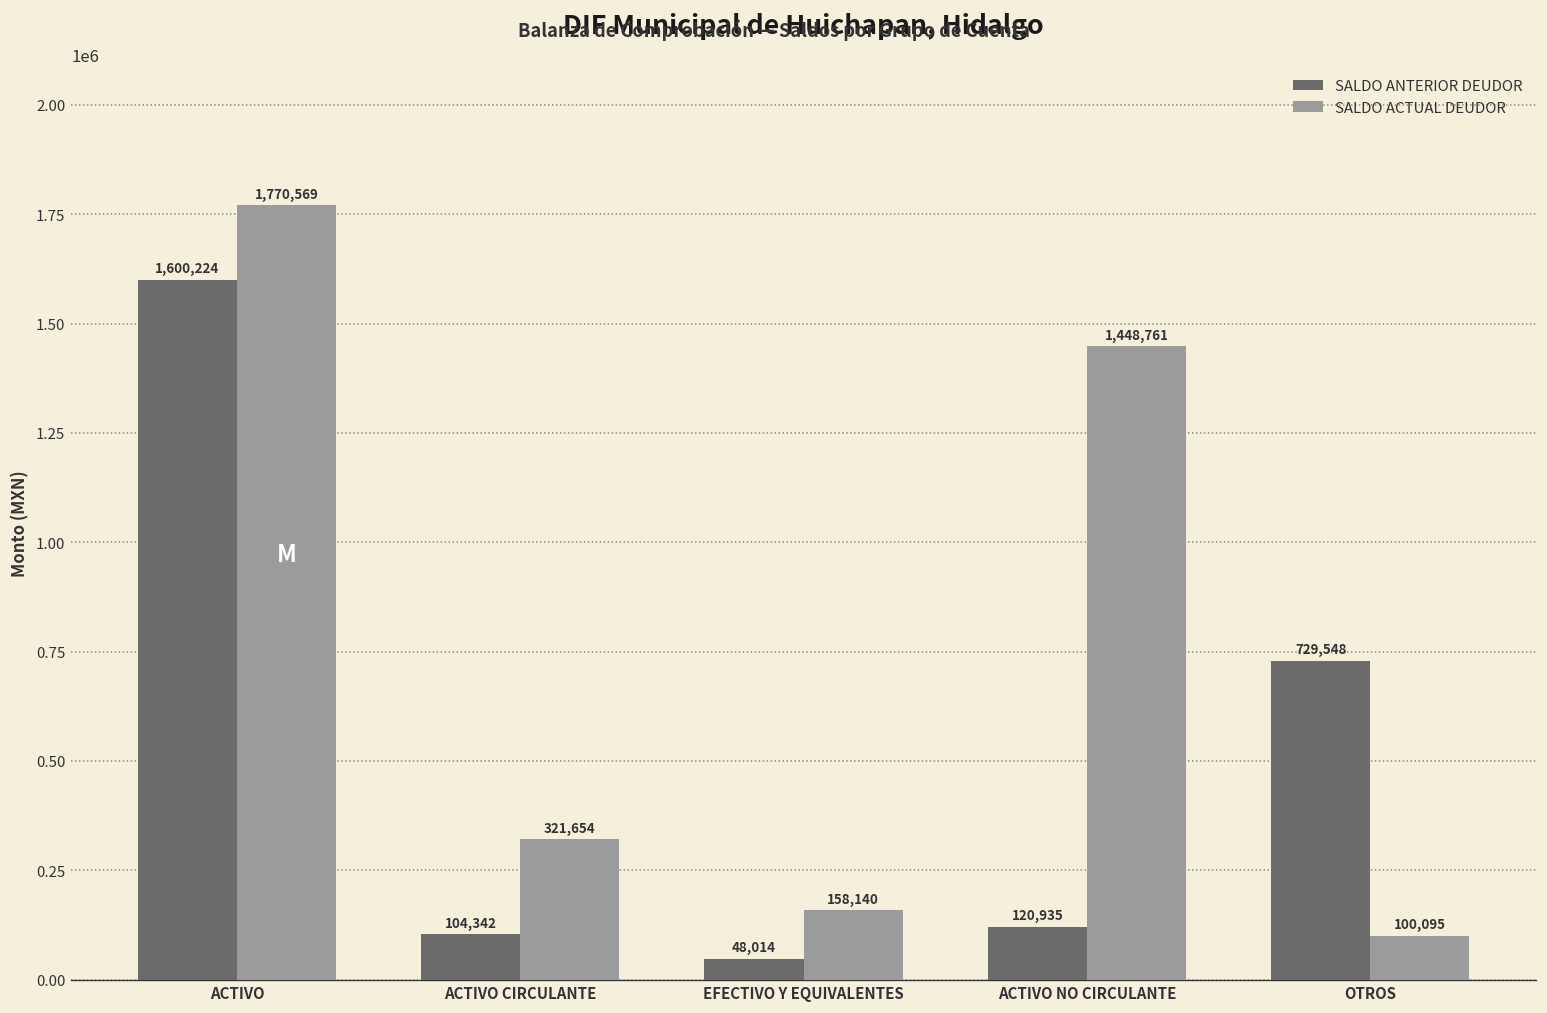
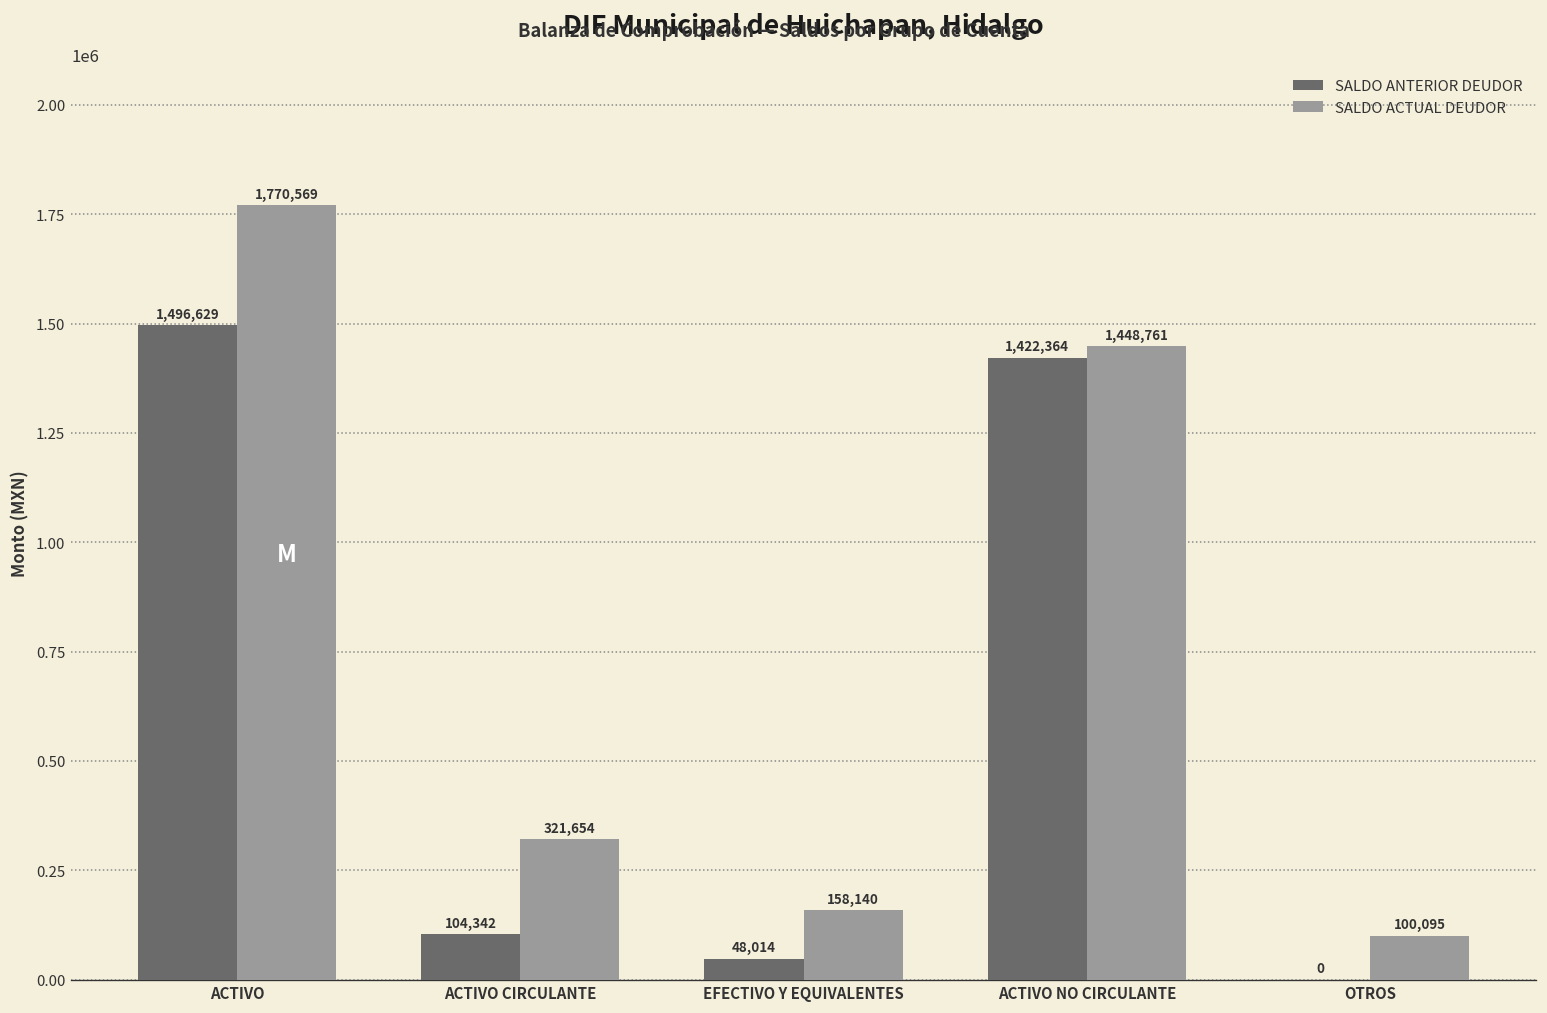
SALDO ANTERIOR DEUDOR, ACTIVO: 1,600,224 -> 1,496,629
SALDO ANTERIOR DEUDOR, ACTIVO NO CIRCULANTE: 120,935 -> 1,422,364
SALDO ANTERIOR DEUDOR, OTROS: 729,548 -> 0
